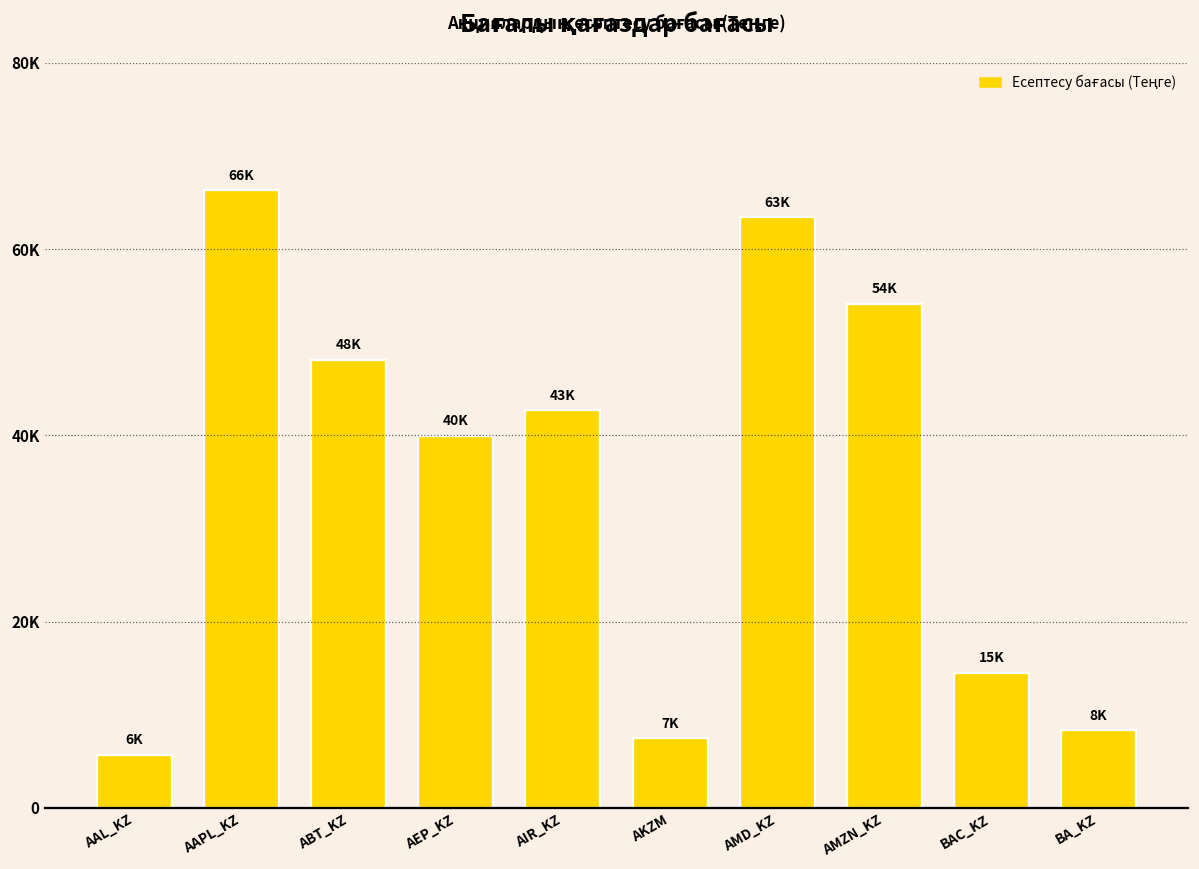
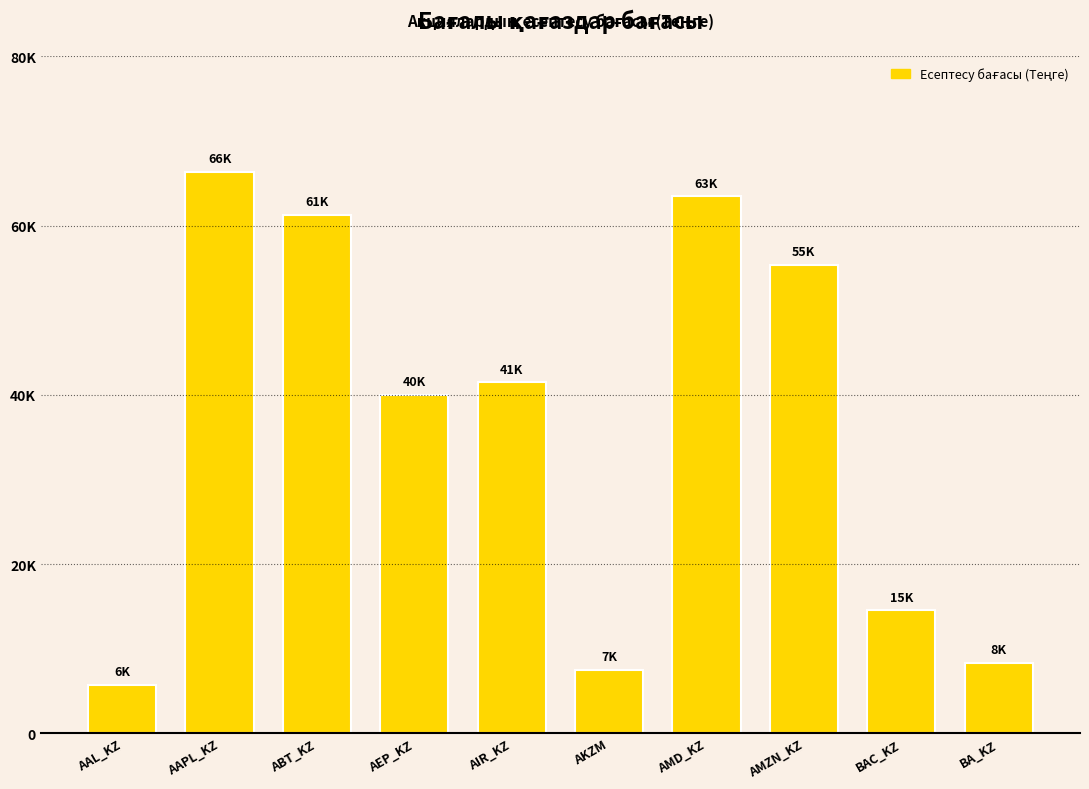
ABT_KZ: 48K -> 61K
AIR_KZ: 43K -> 41K
AMZN_KZ: 54K -> 55K
